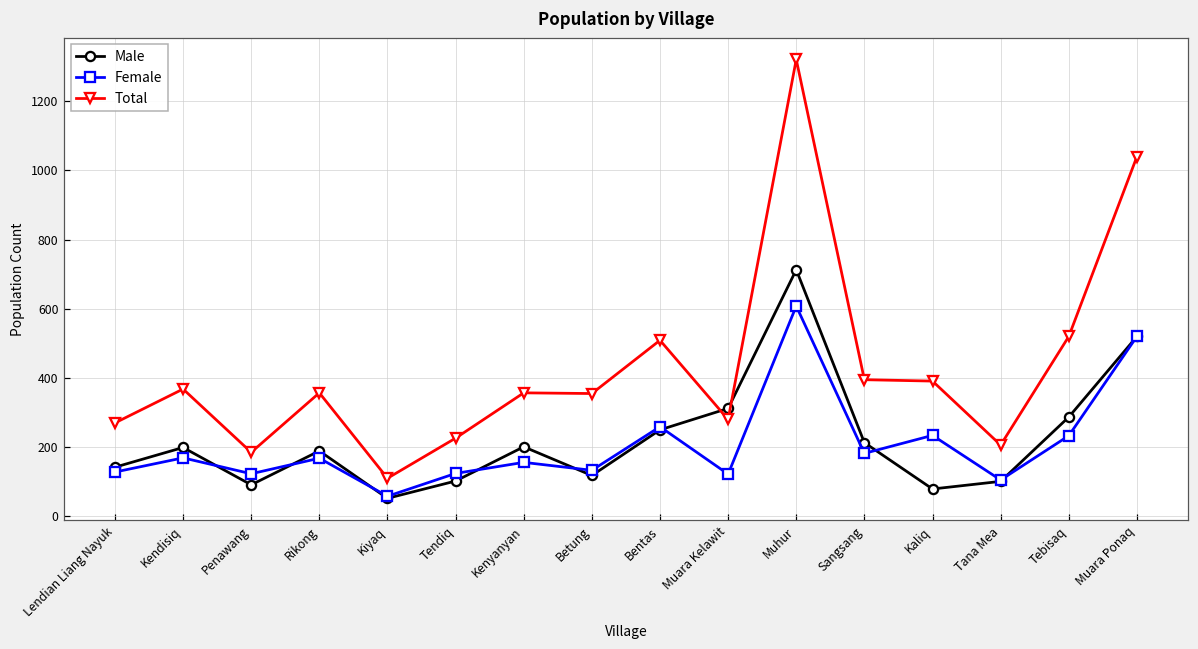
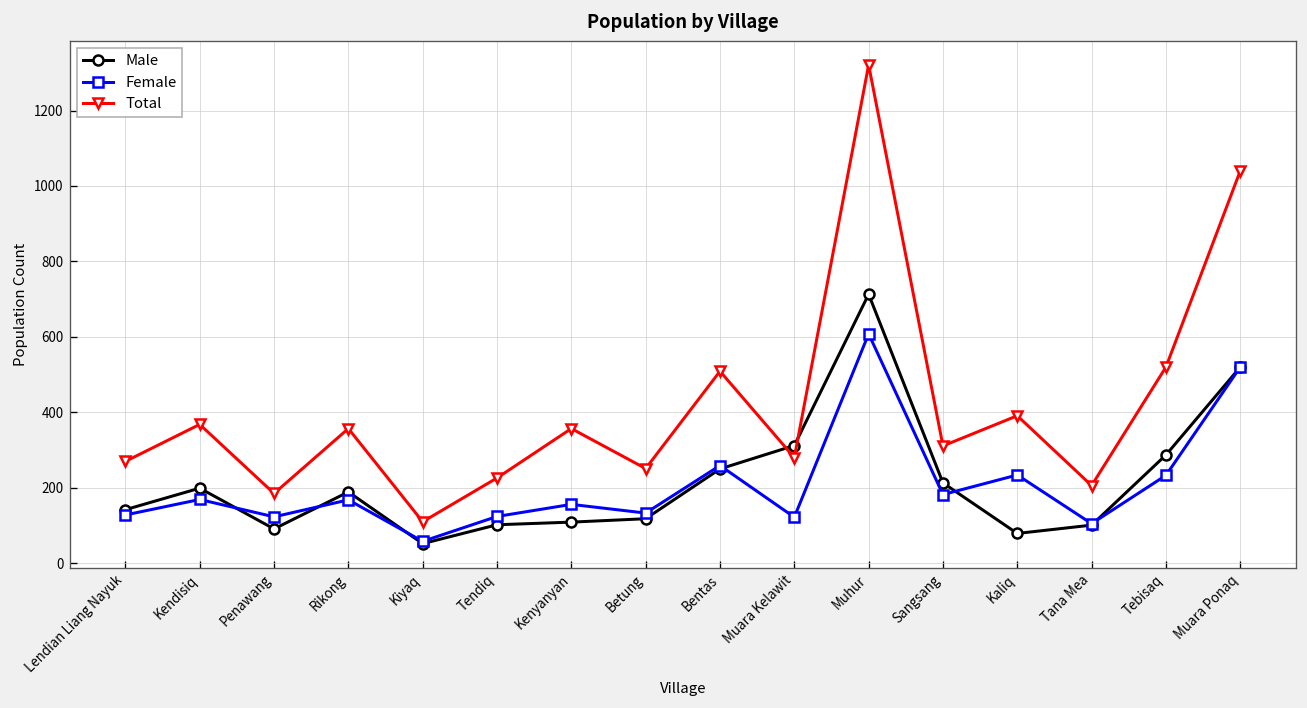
Male, Kenyanyan: 200 -> 110
Total, Betung: 360 -> 250
Total, Sangsang: 400 -> 310
